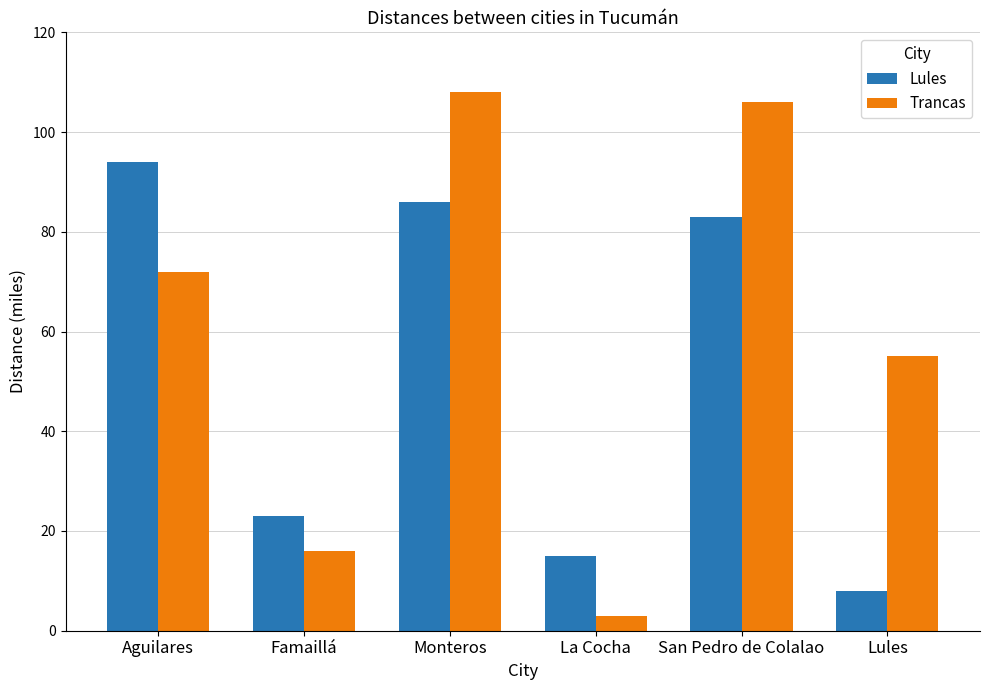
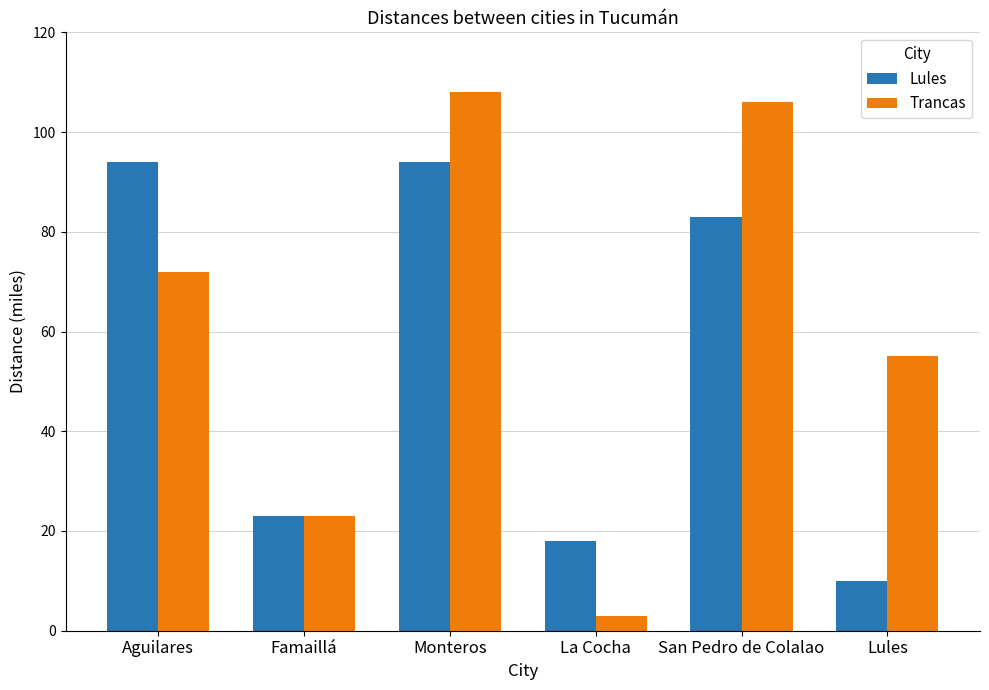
Trancas, Famaillá: 16 -> 23
Lules, Monteros: 86 -> 94
Lules, La Cocha: 15 -> 18
Lules, Lules: 8 -> 10
